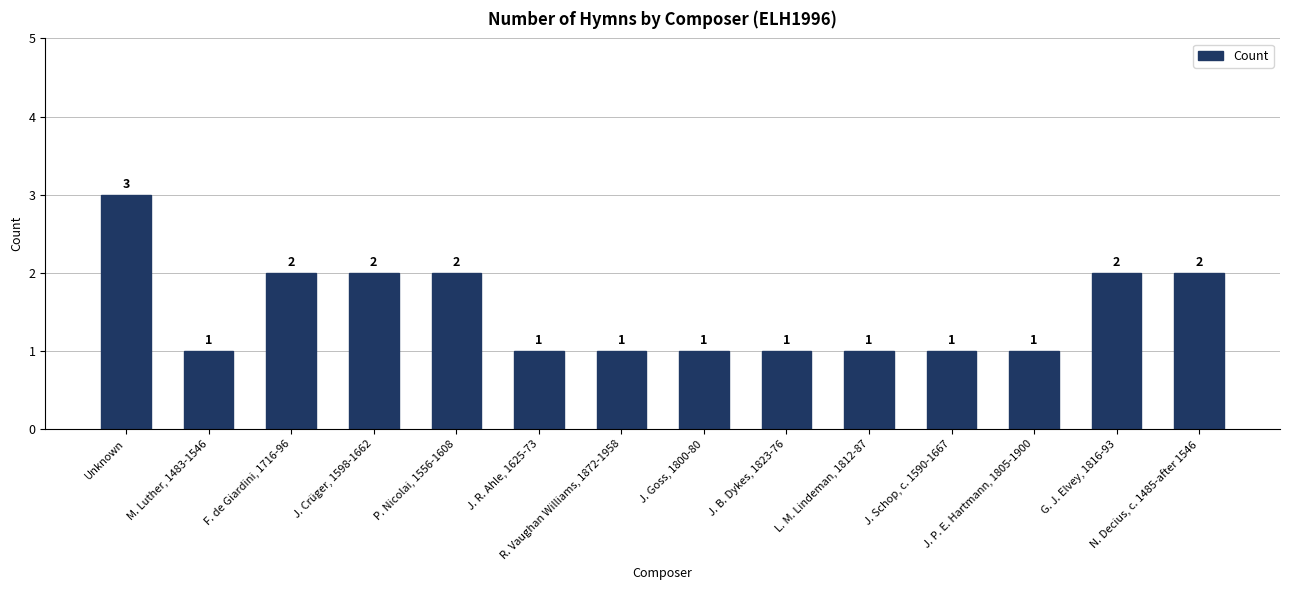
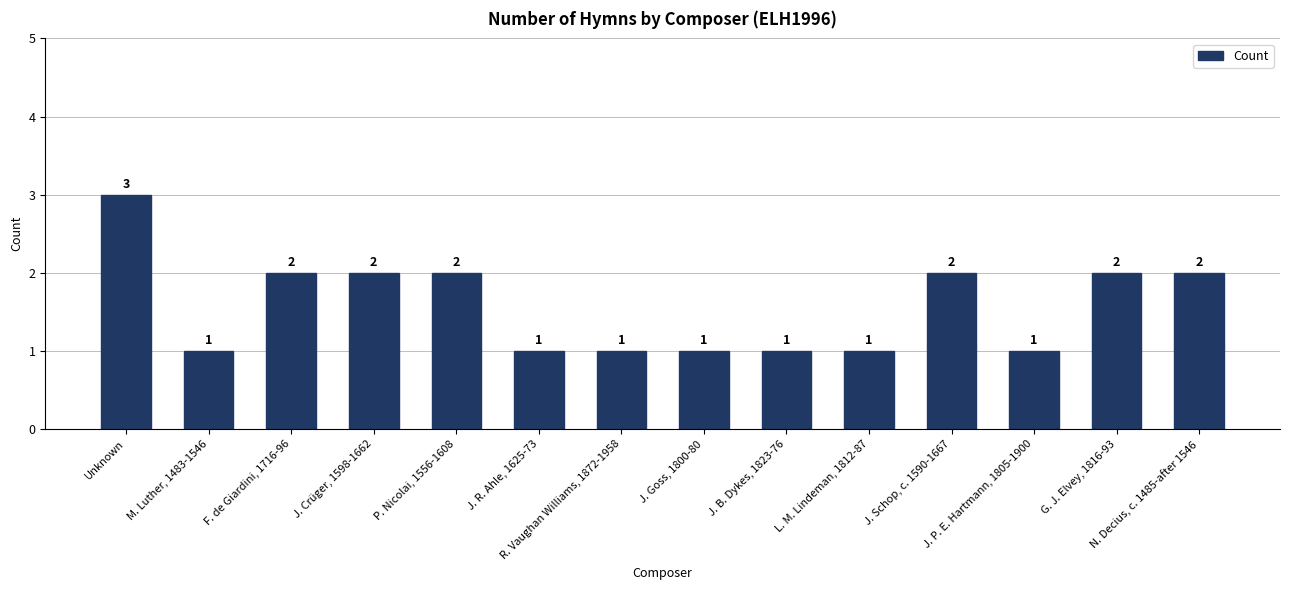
J. Schop, c. 1590-1667: 1 -> 2
